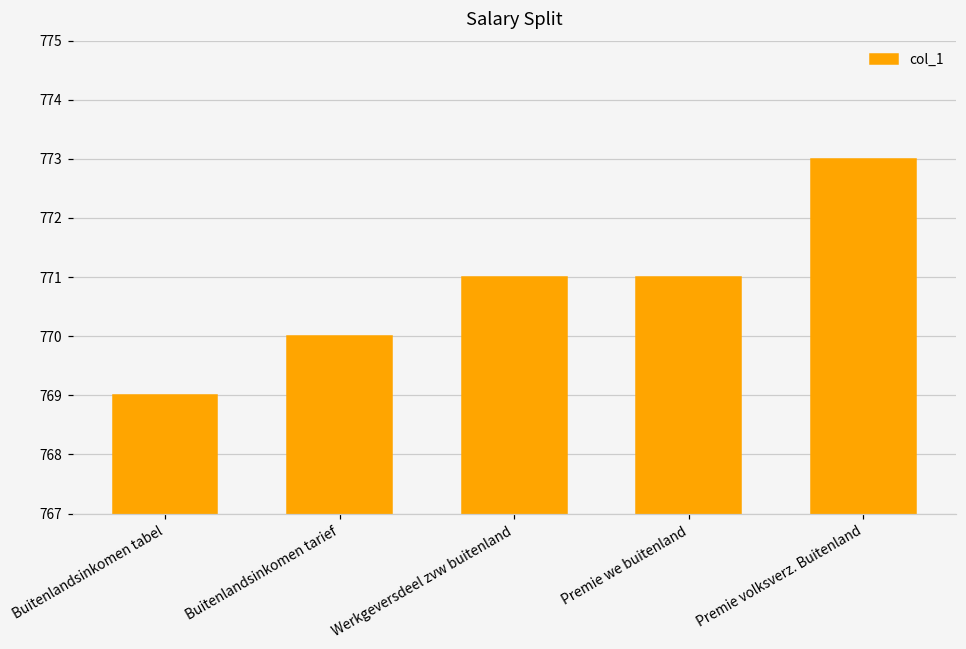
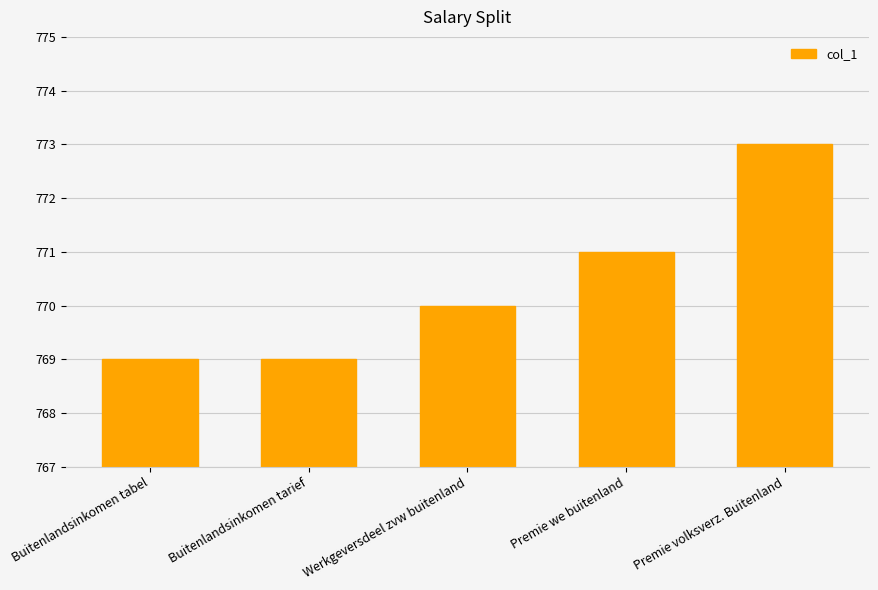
Buitenlandsinkomen tarief: 770 -> 769
Werkgeversdeel zvw buitenland: 771 -> 770
